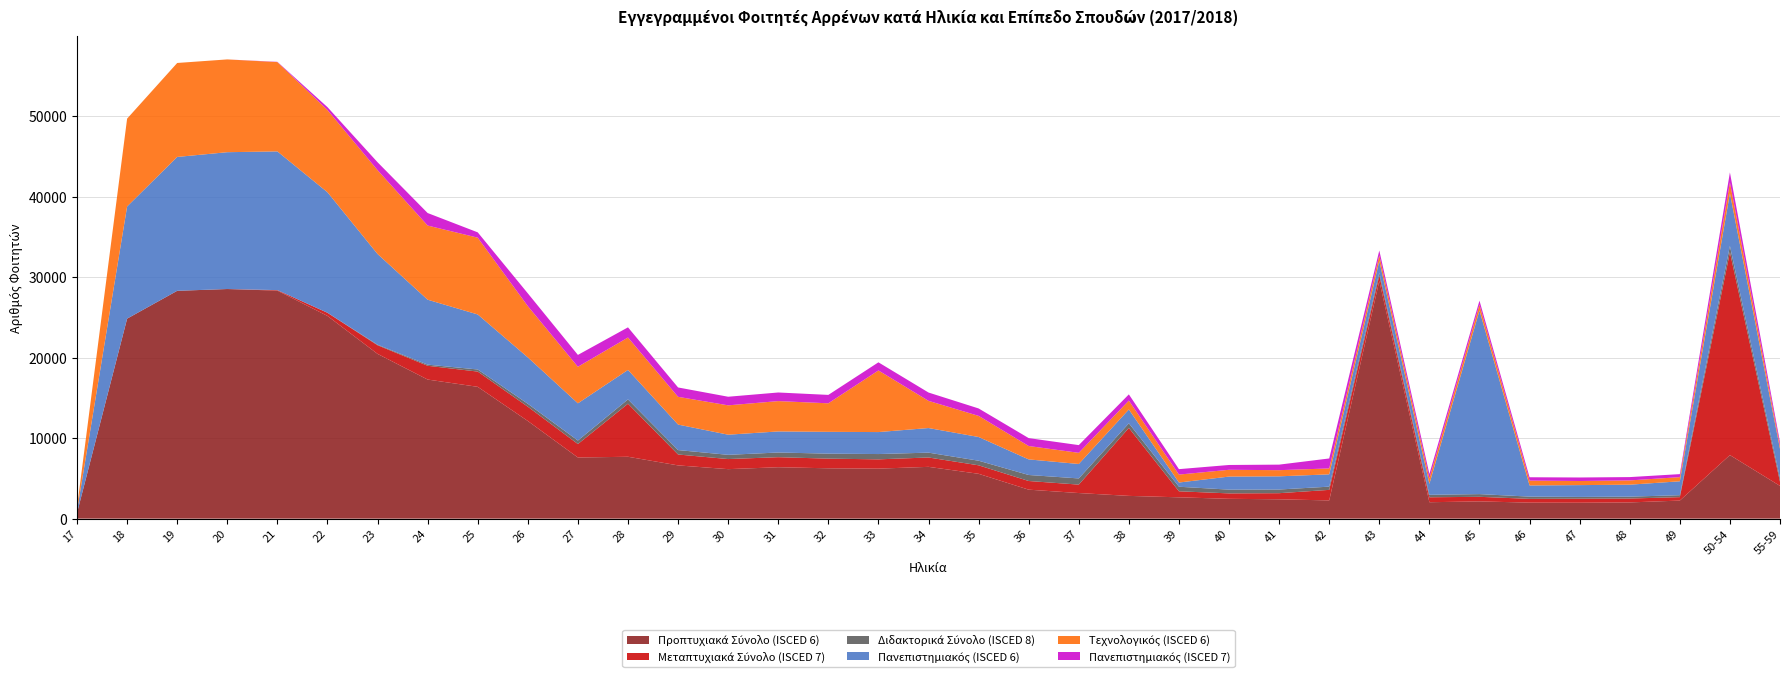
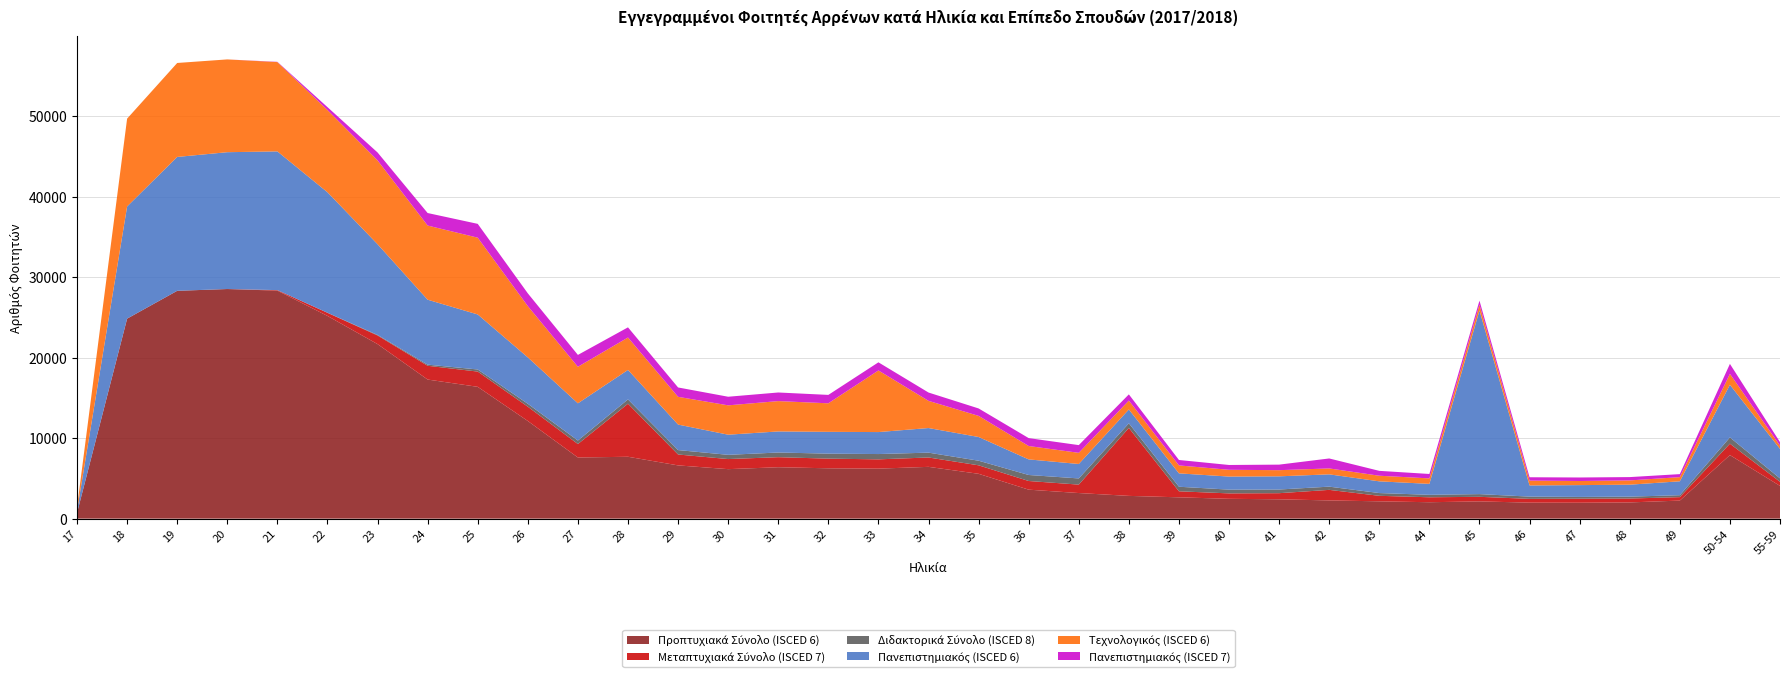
Προπτυχιακά Σύνολο (ISCED 6), 23: 20000 -> 22000
Πανεπιστημιακός (ISCED 7), 25: 1000 -> 2000
Πανεπιστημιακός (ISCED 6), 39: 1000 -> 2000
Προπτυχιακά Σύνολο (ISCED 6), 43: 30000 -> 2000
Μεταπτυχιακά Σύνολο (ISCED 7), 50-54: 25000 -> 1000
